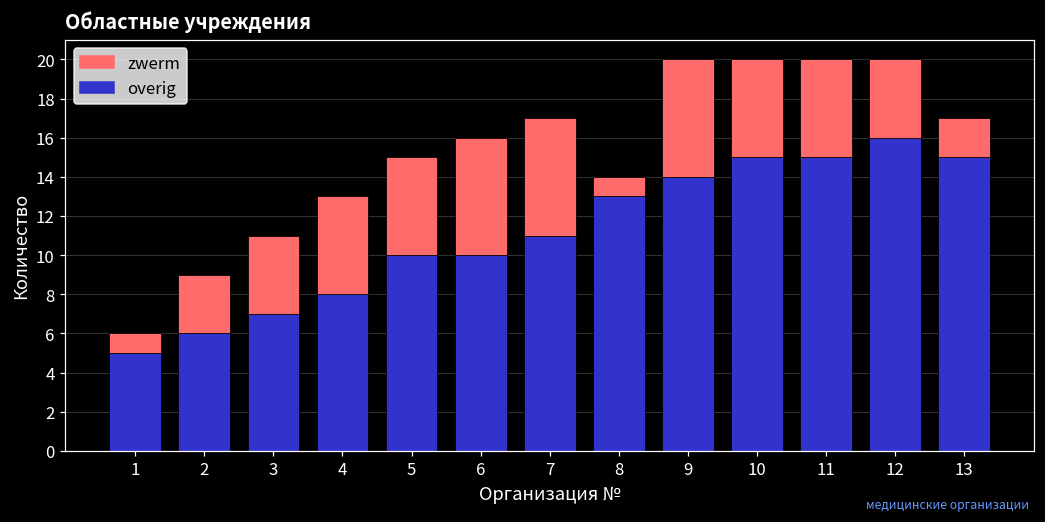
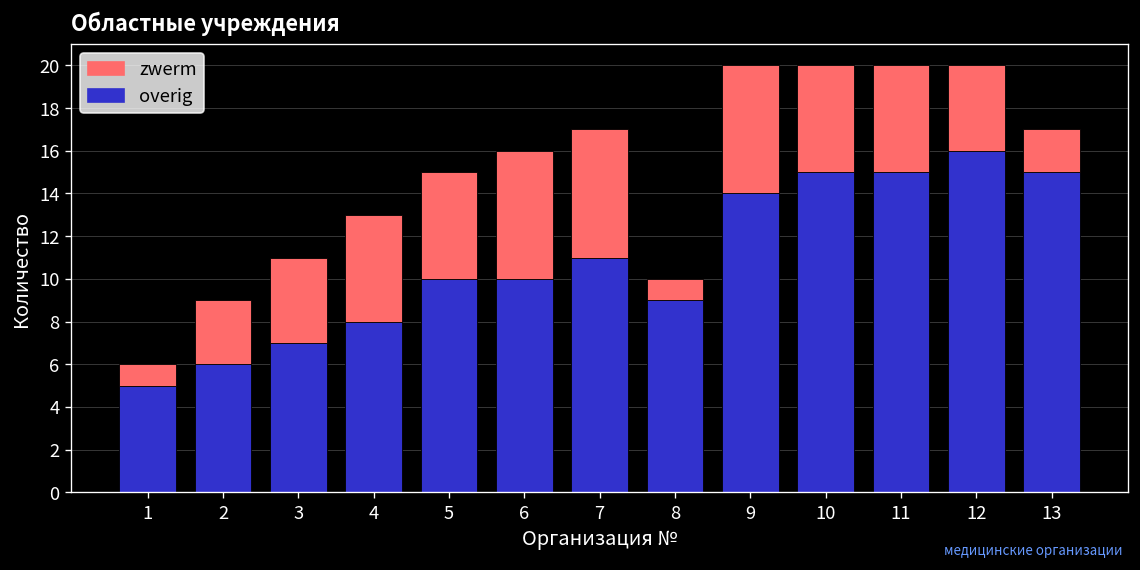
overig, 8: 13 -> 9
